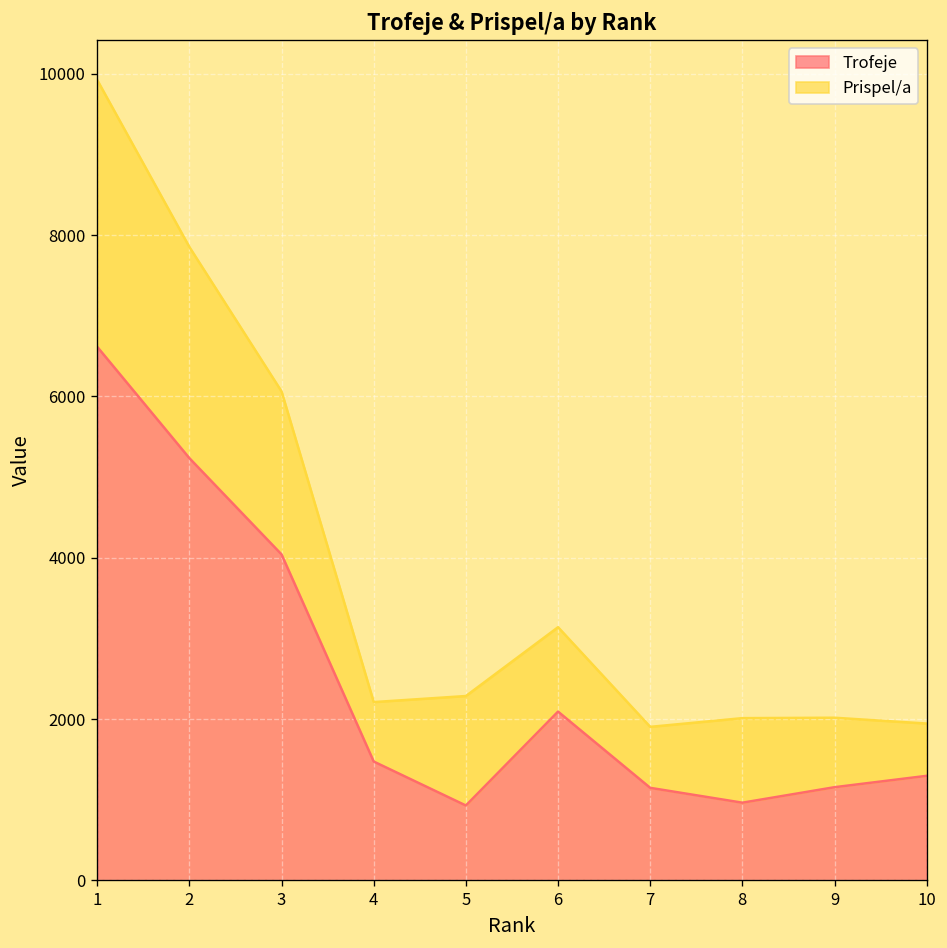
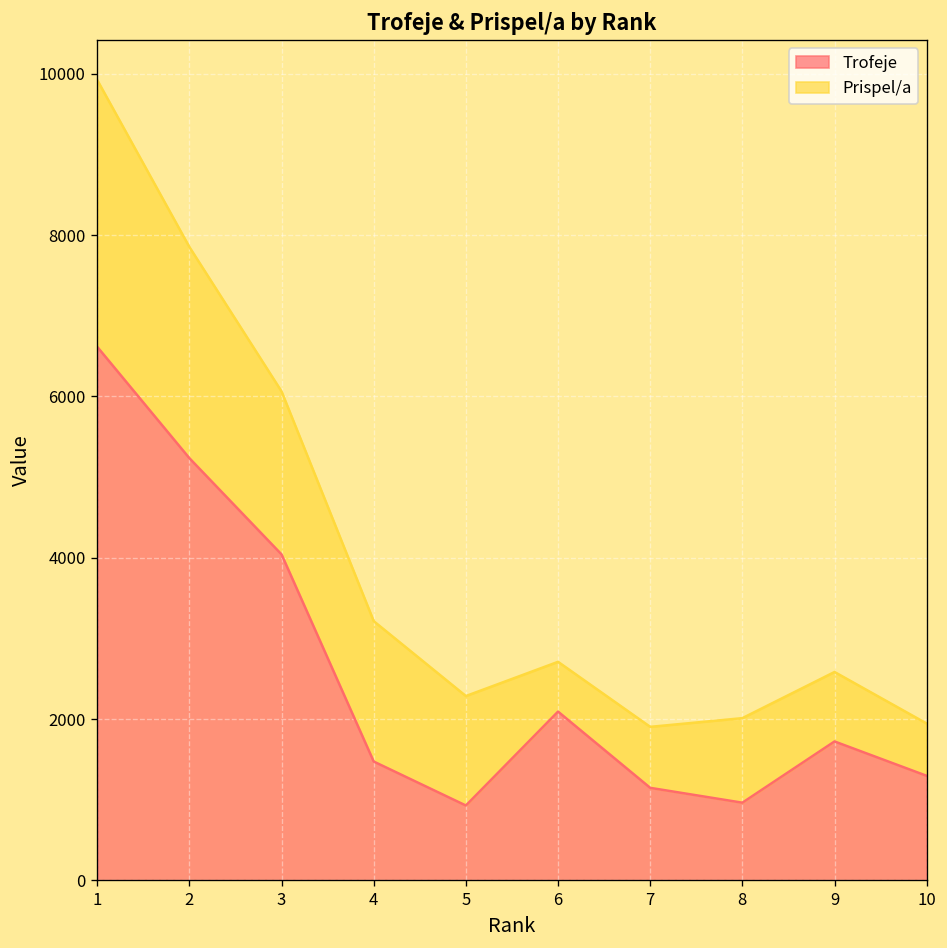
Prispel/a, 4: 700 -> 1700
Prispel/a, 6: 1000 -> 600
Trofeje, 9: 1200 -> 1700
